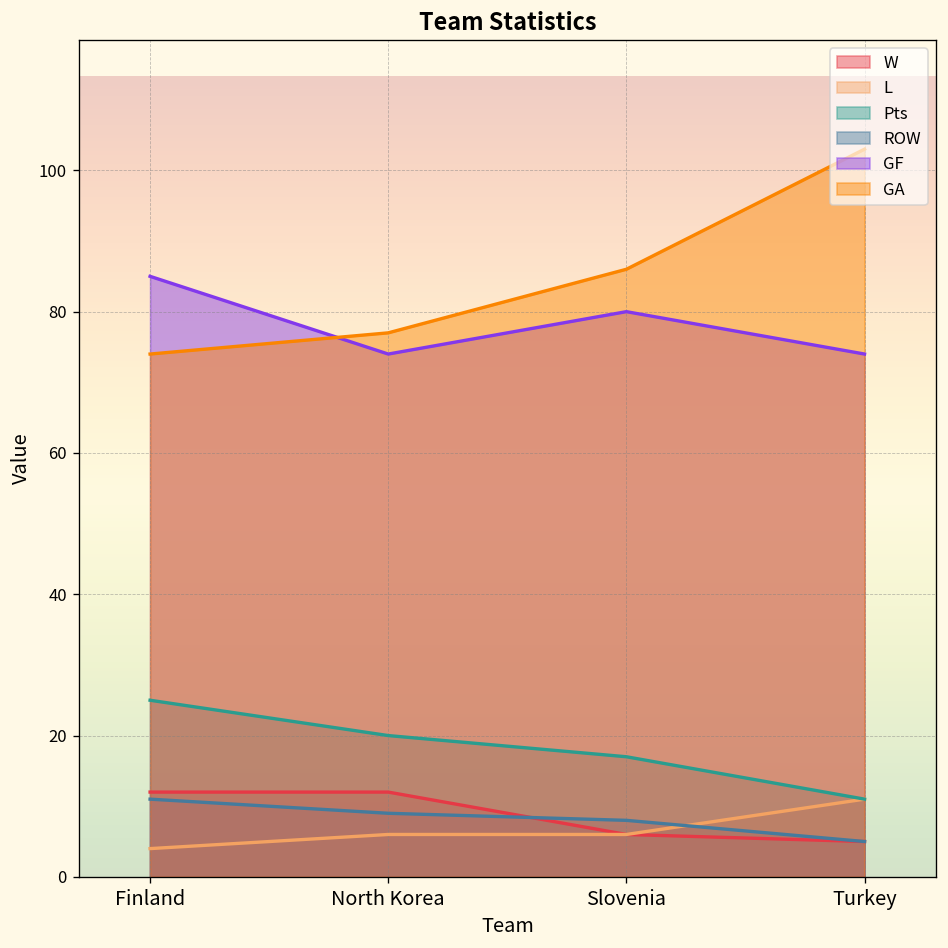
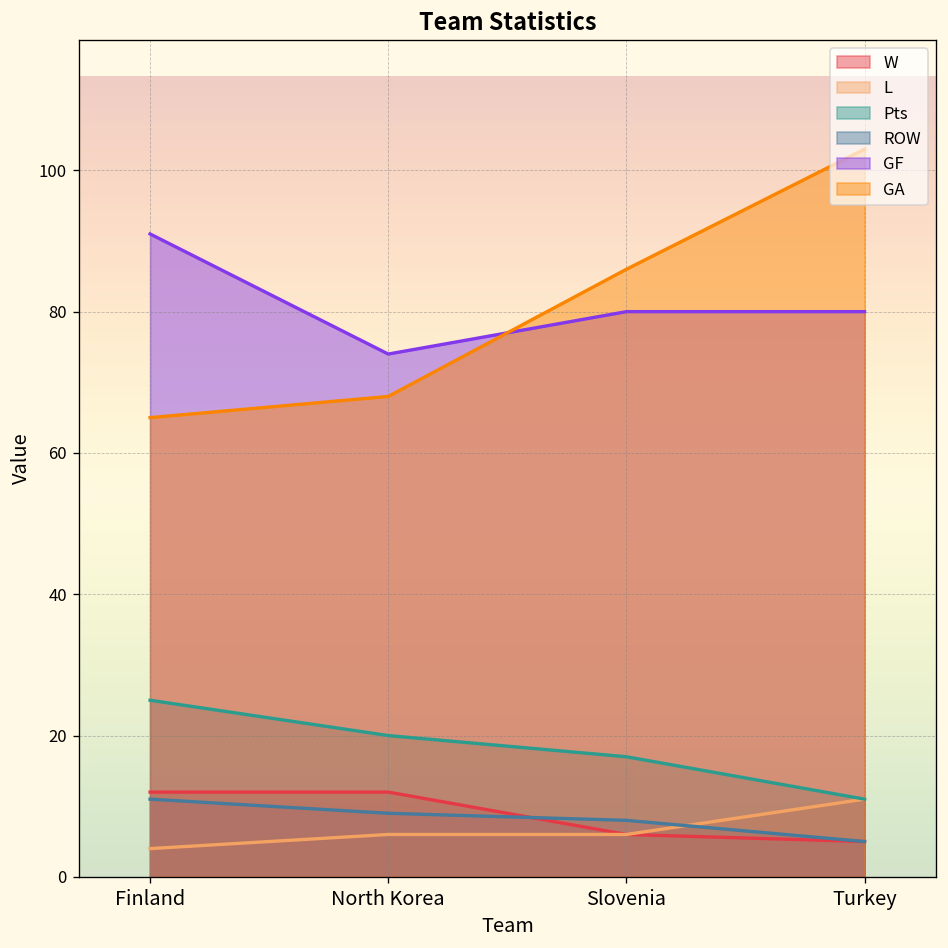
GF, Finland: 85 -> 91
GA, Finland: 74 -> 65
GA, North Korea: 77 -> 68
GF, Turkey: 74 -> 80
